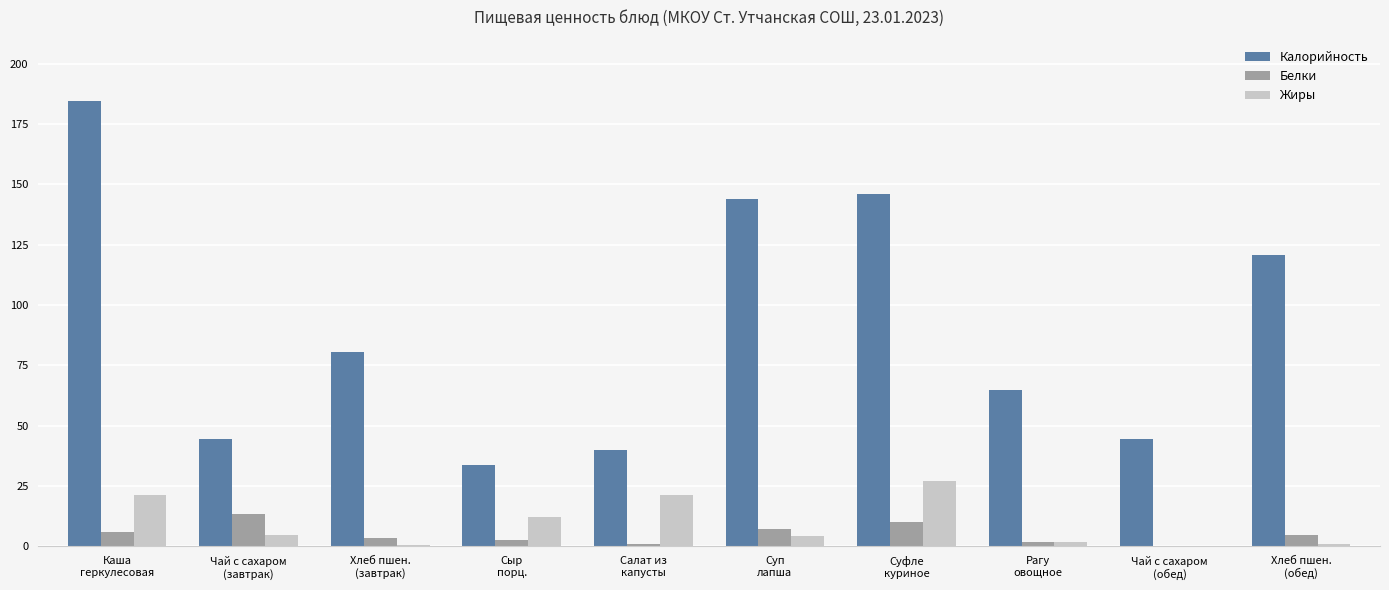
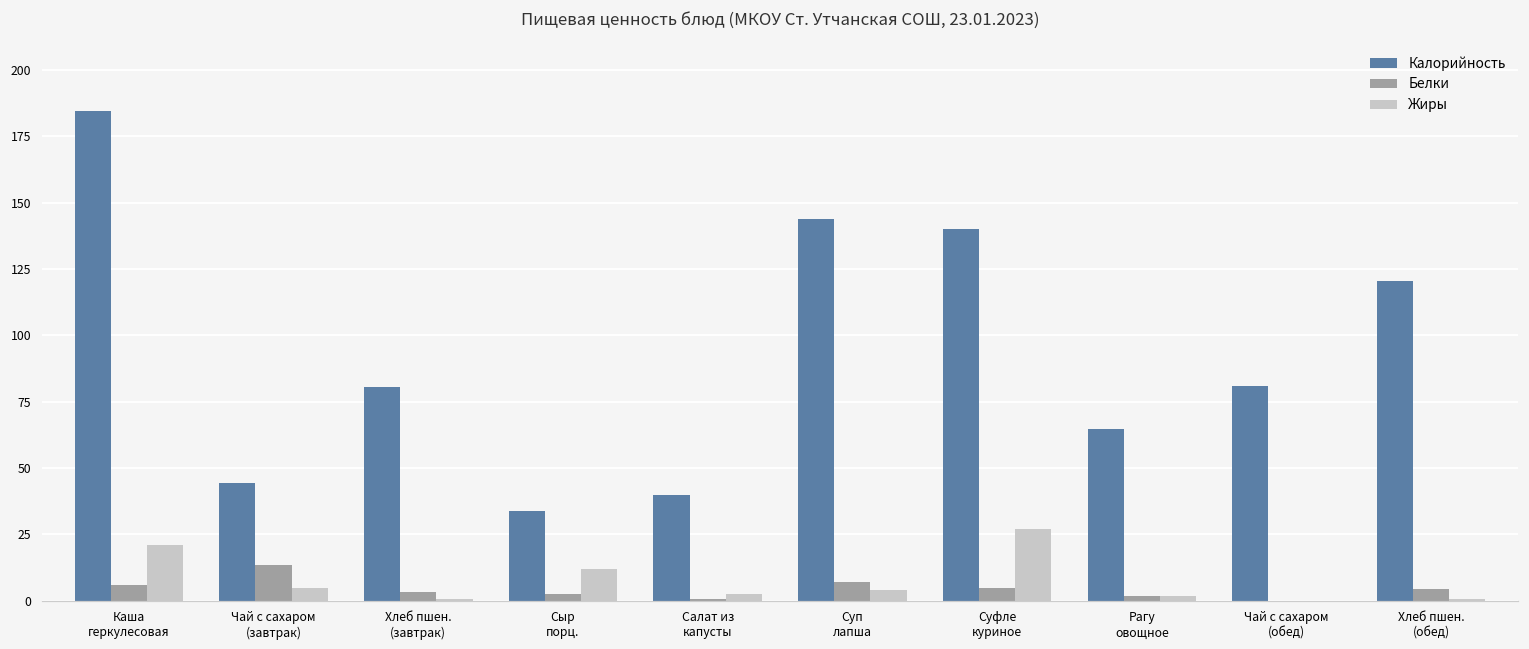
Жиры, Салат из капусты: 21 -> 2
Калорийность, Суфле куриное: 146 -> 140
Белки, Суфле куриное: 10 -> 5
Калорийность, Чай с сахаром (обед): 44 -> 81
